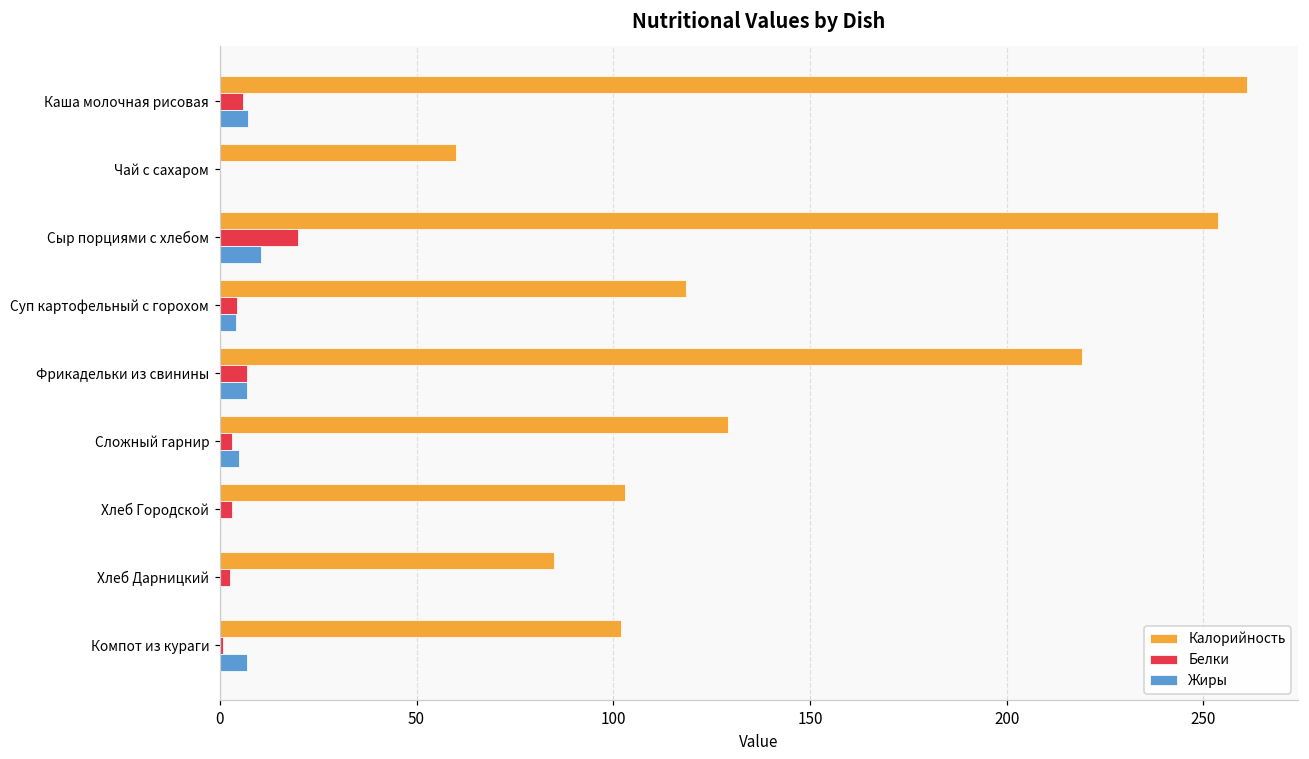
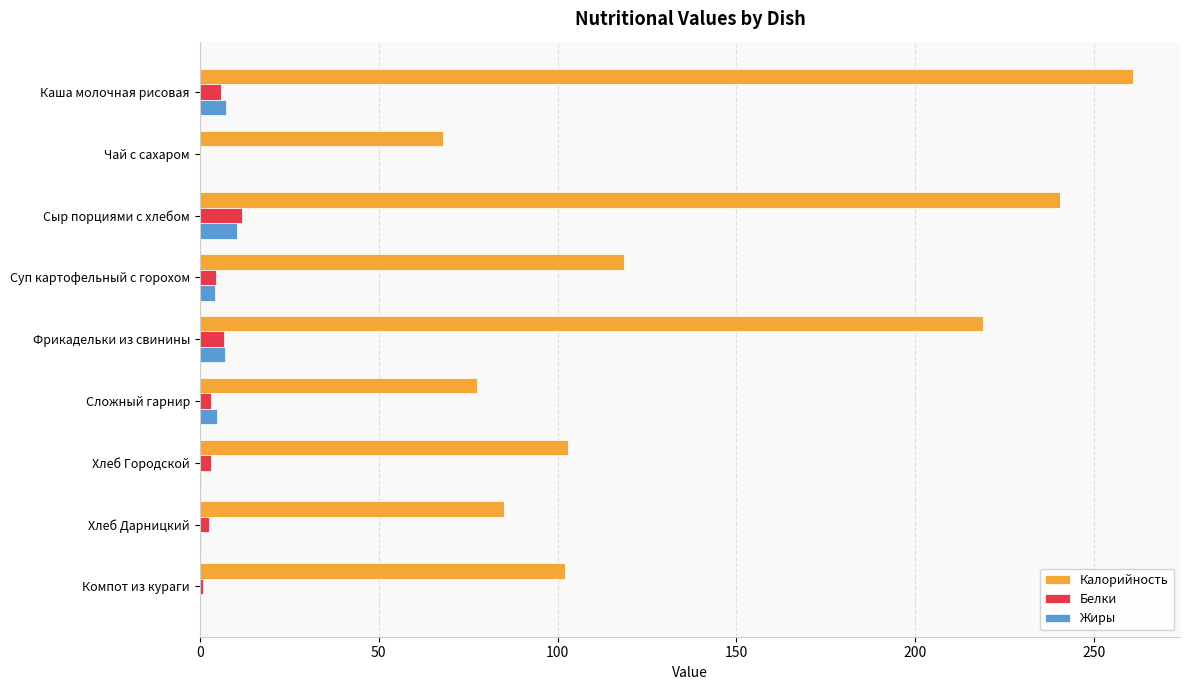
Калорийность, Чай с сахаром: 60 -> 68
Калорийность, Сыр порциями с хлебом: 254 -> 241
Белки, Сыр порциями с хлебом: 20 -> 12
Калорийность, Сложный гарнир: 129 -> 78
Жиры, Компот из кураги: 7 -> 0
